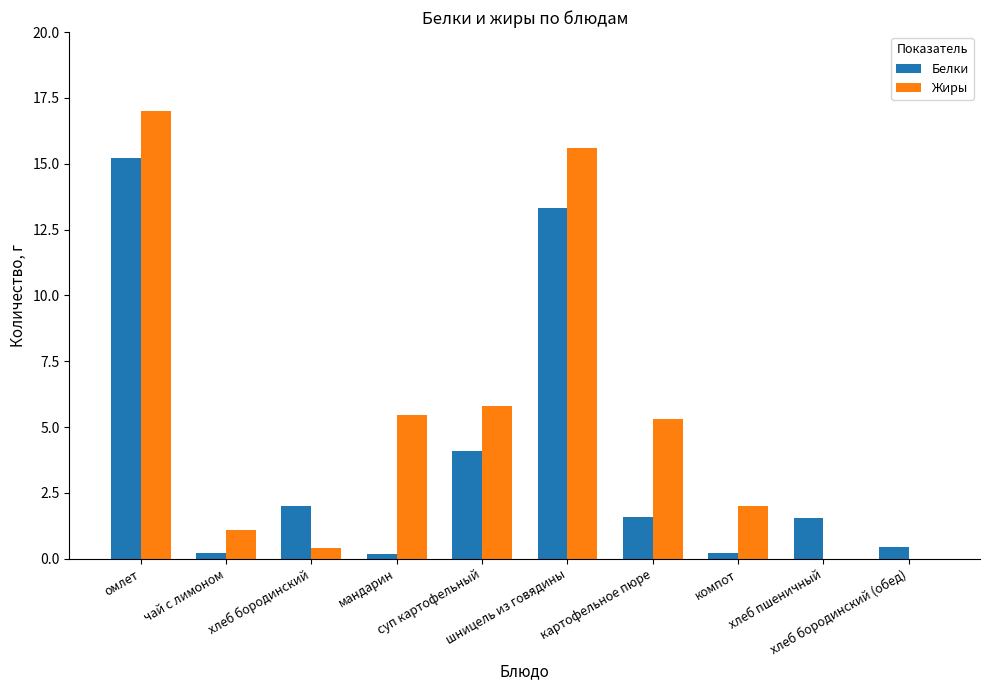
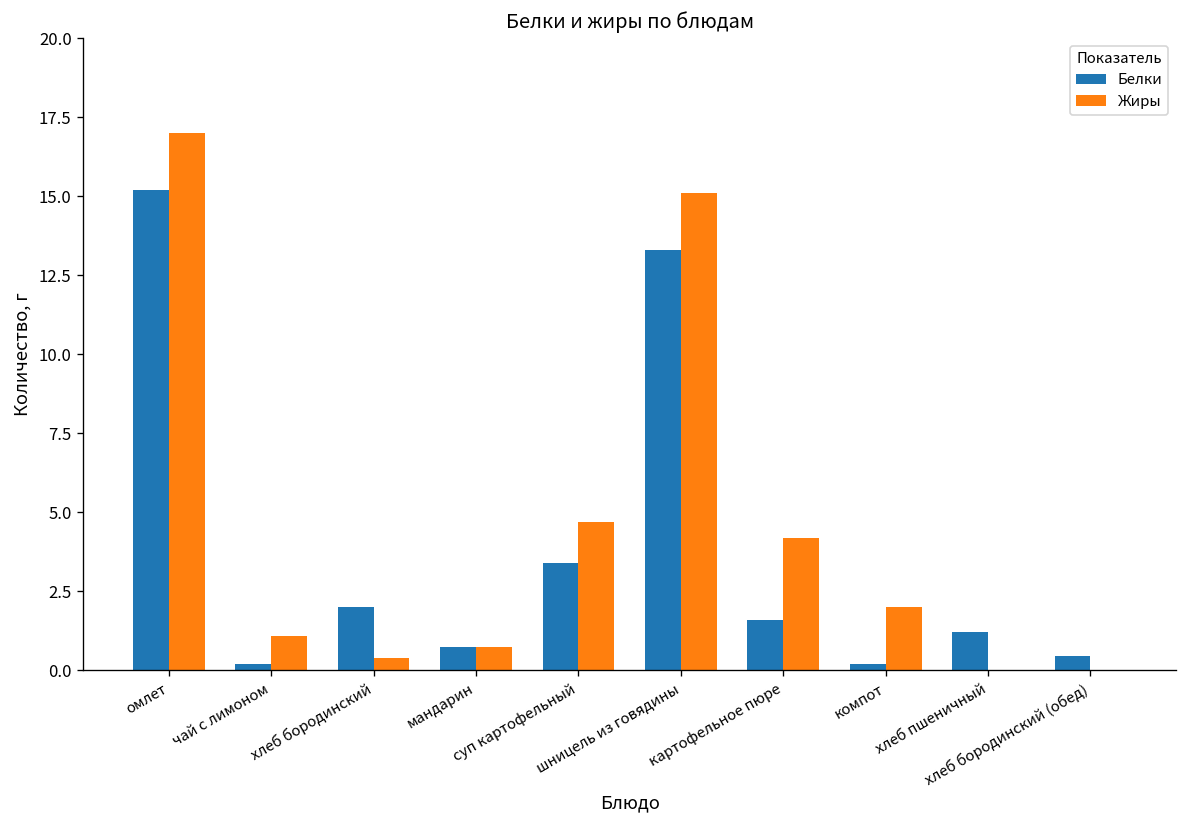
Белки, мандарин: 0.2 -> 0.7
Жиры, мандарин: 5.5 -> 0.7
Белки, суп картофельный: 4.1 -> 3.4
Жиры, суп картофельный: 5.8 -> 4.7
Жиры, шницель из говядины: 15.6 -> 15.1
Жиры, картофельное пюре: 5.3 -> 4.2
Белки, хлеб пшеничный: 1.5 -> 1.2
